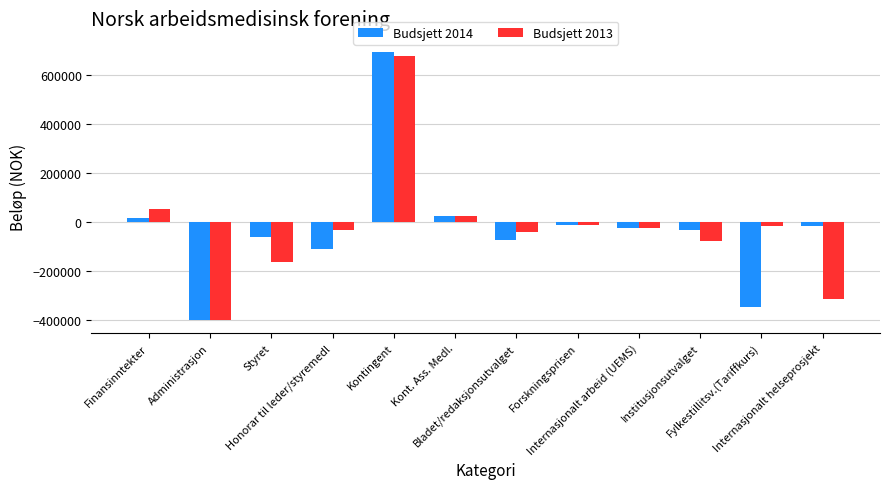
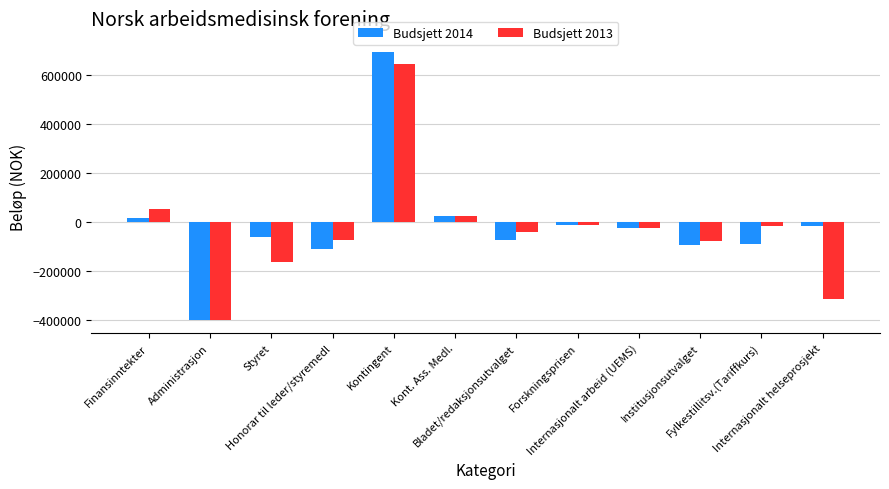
Budsjett 2013, Honorar til leder/styremedl: -30000 -> -80000
Budsjett 2013, Kontingent: 680000 -> 650000
Budsjett 2014, Institusjonsutvalget: -30000 -> -90000
Budsjett 2014, Fylkestillitsv.(Tariffkurs): -350000 -> -90000
